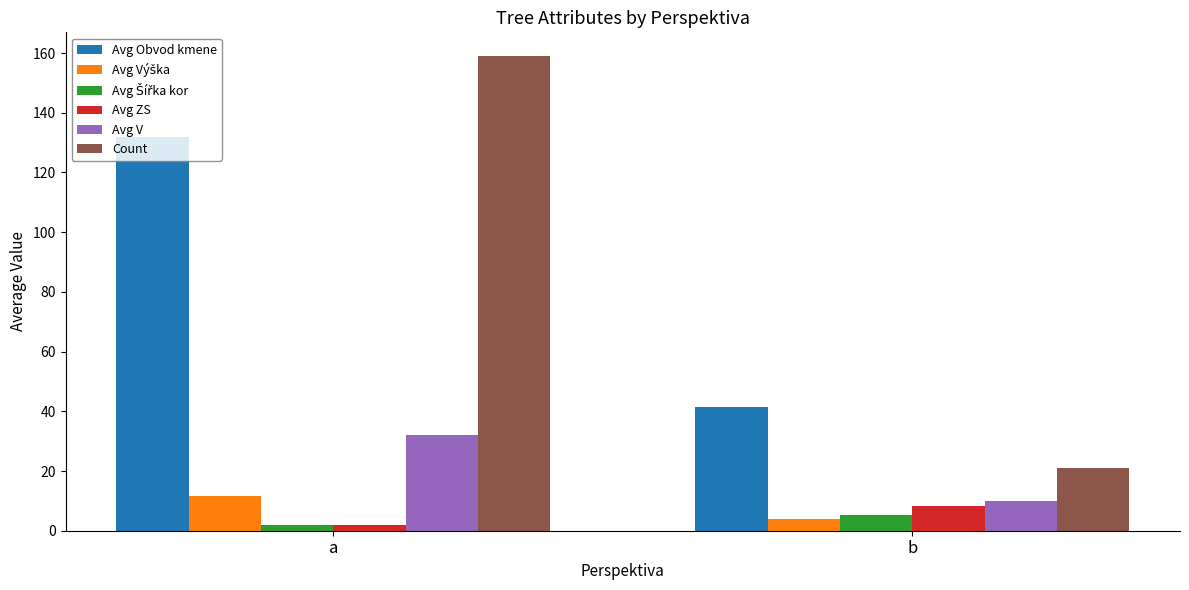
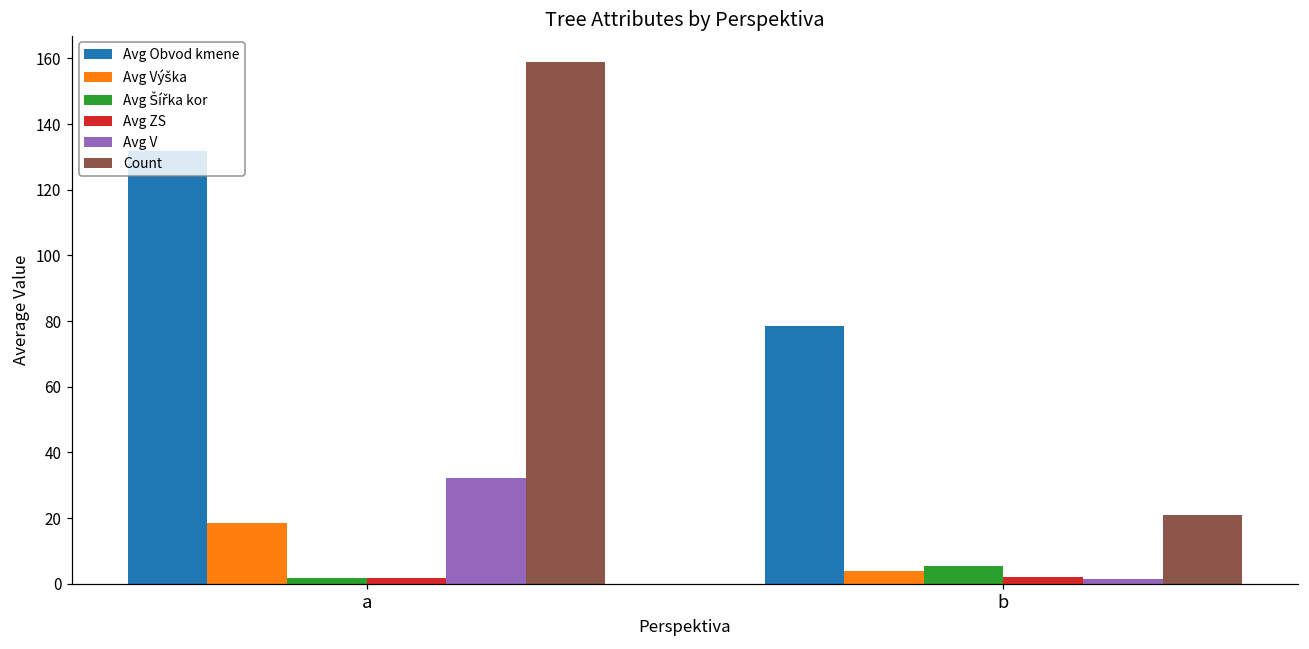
Avg Výška, a: 12 -> 18
Avg Obvod kmene, b: 42 -> 79
Avg ZS, b: 8 -> 2
Avg V, b: 10 -> 1
